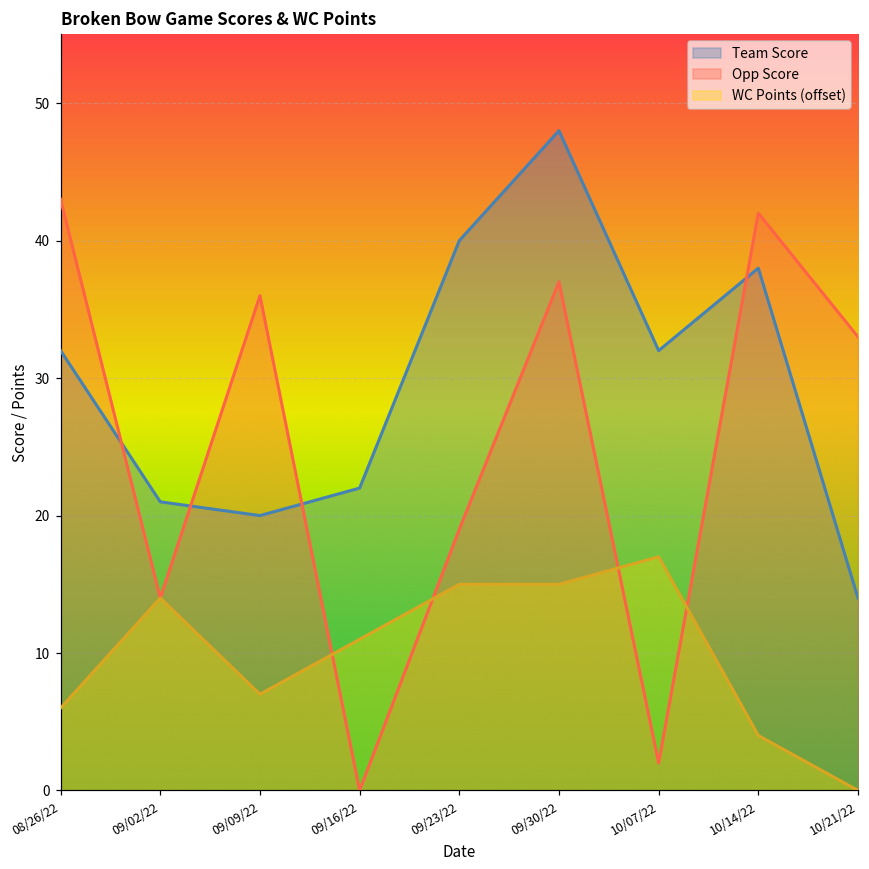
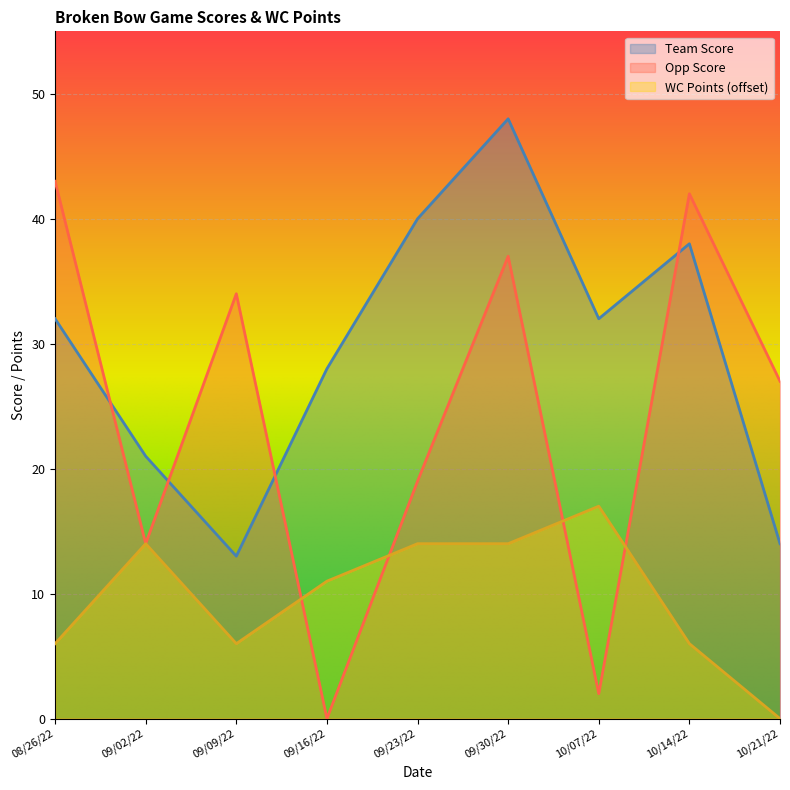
Team Score, 09/09/22: 20 -> 13
Opp Score, 09/09/22: 36 -> 34
WC Points (offset), 09/09/22: 7.0 -> 6.0
Team Score, 09/16/22: 22 -> 28
WC Points (offset), 09/23/22: 15.0 -> 14.0
WC Points (offset), 09/30/22: 15.0 -> 14.0
WC Points (offset), 10/14/22: 4.0 -> 6.0
Opp Score, 10/21/22: 33 -> 27
